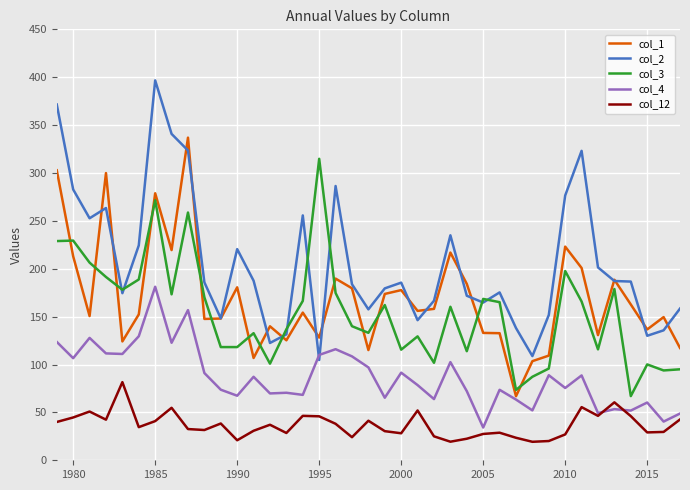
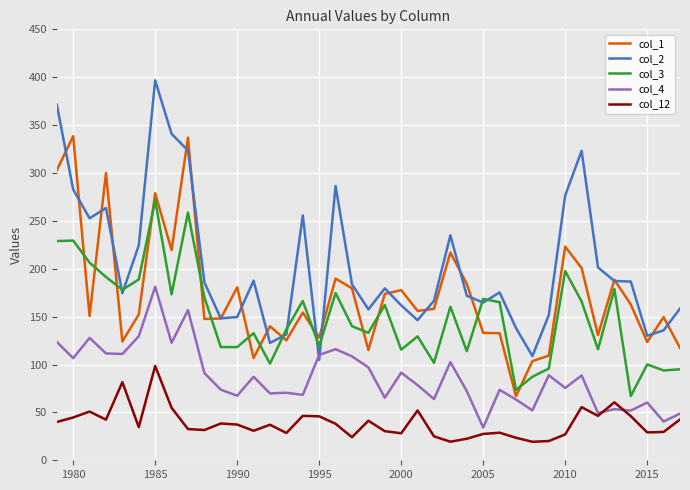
col_1, 1980: 210 -> 340
col_12, 1985: 40 -> 100
col_2, 1990: 220 -> 150
col_12, 1990: 20 -> 40
col_3, 1995: 310 -> 120
col_2, 2000: 190 -> 160
col_1, 2015: 140 -> 120
